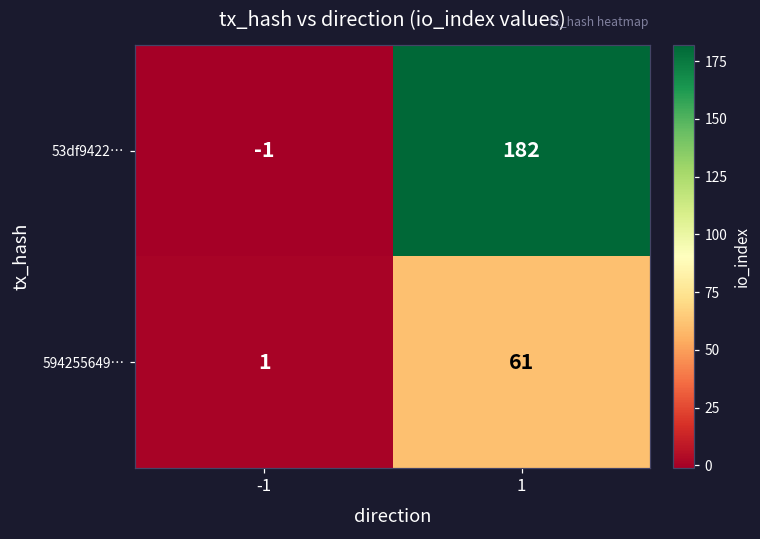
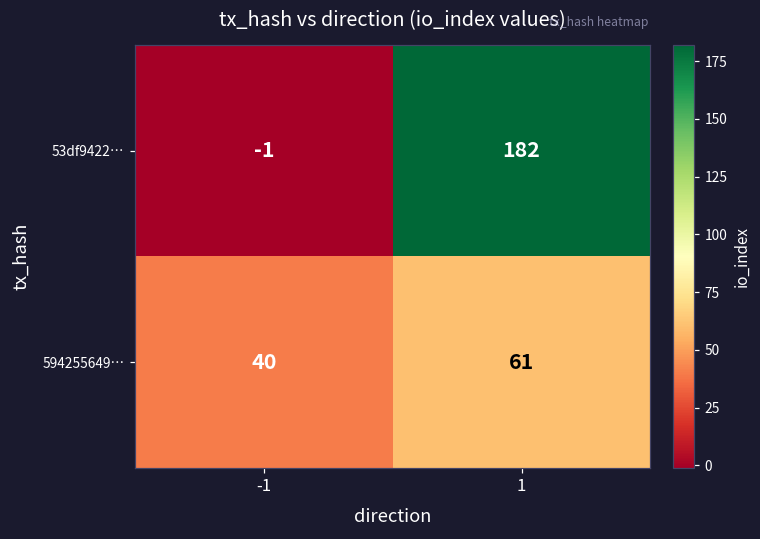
594255649…, -1: 1 -> 40
